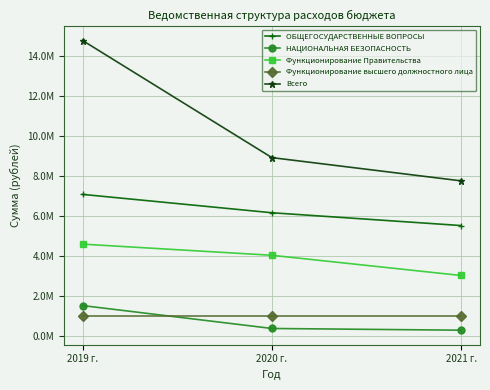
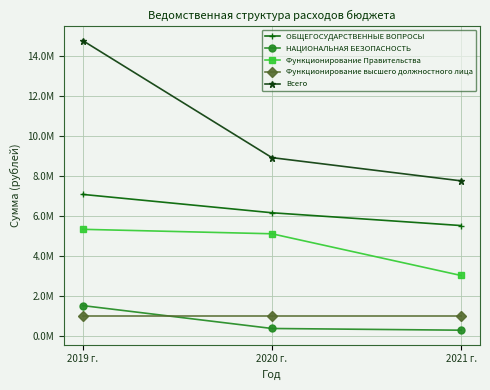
Функционирование Правительства, 2019 г.: 4600000 -> 5300000
Функционирование Правительства, 2020 г.: 4000000 -> 5100000
